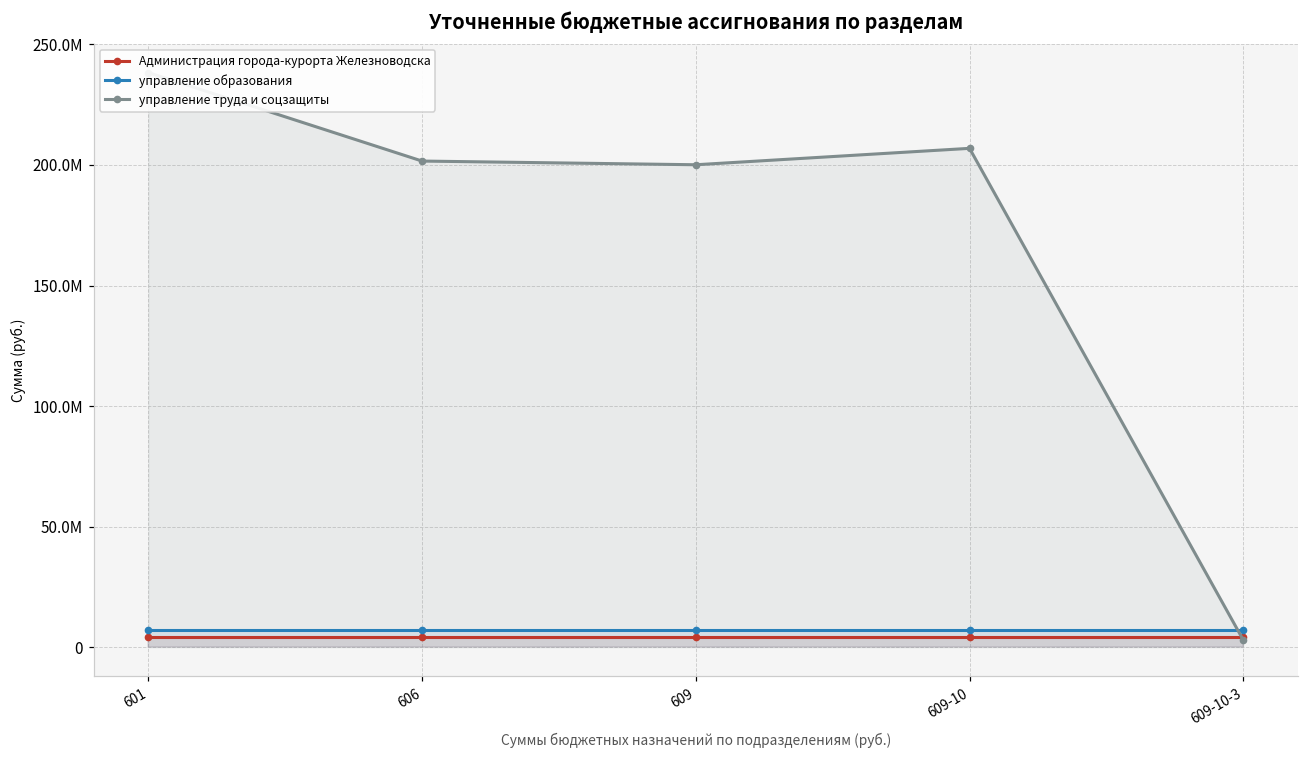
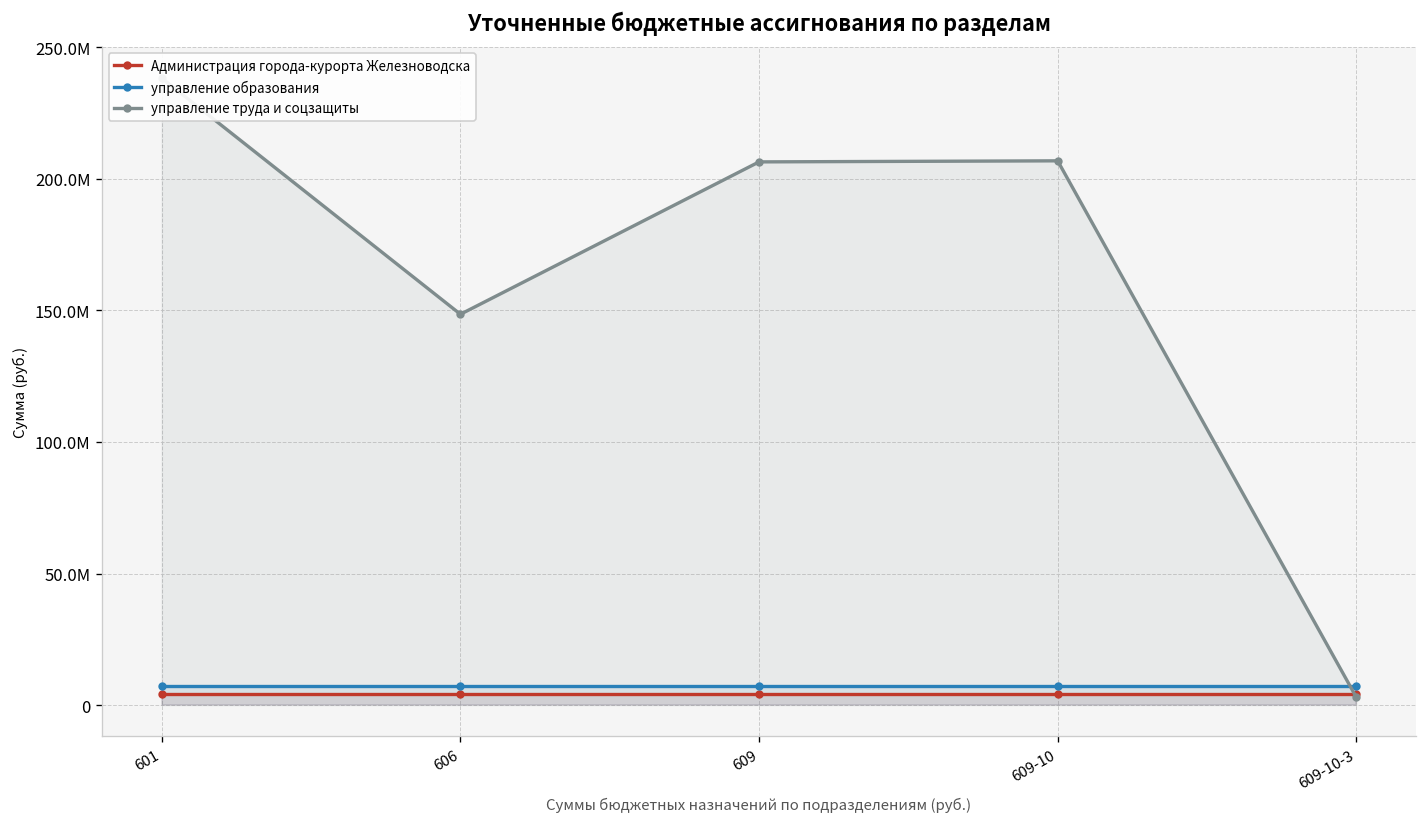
управление труда и соцзащиты, 606: 202000000 -> 149000000
управление труда и соцзащиты, 609: 200000000 -> 206000000
